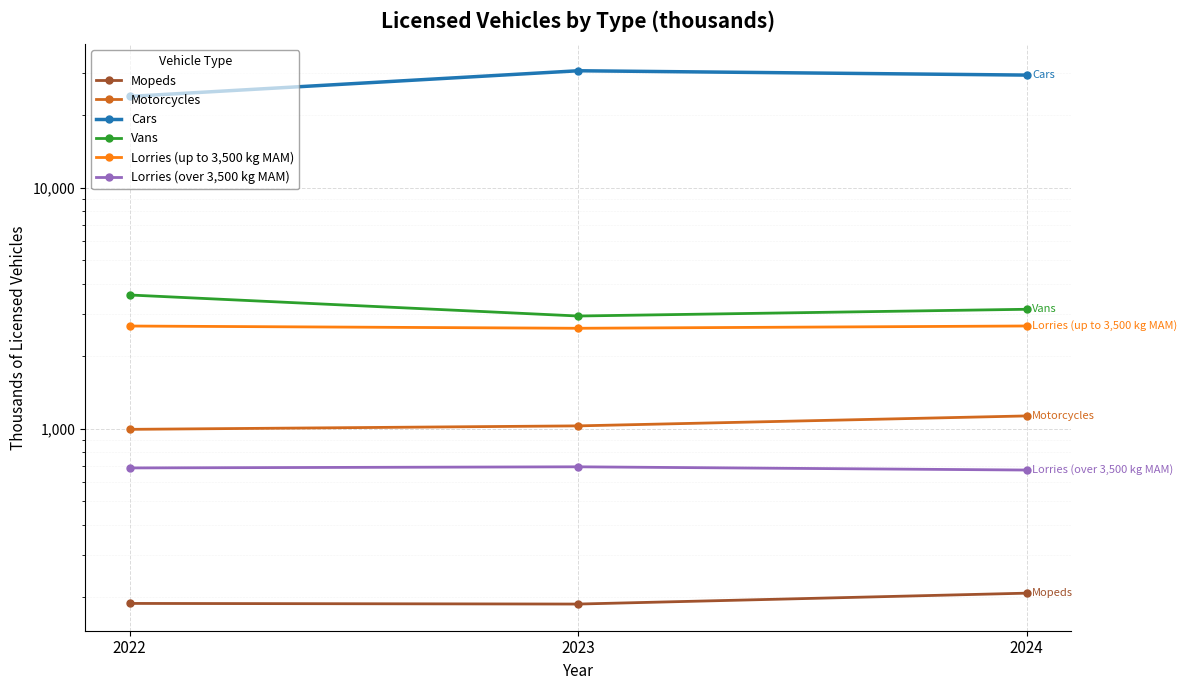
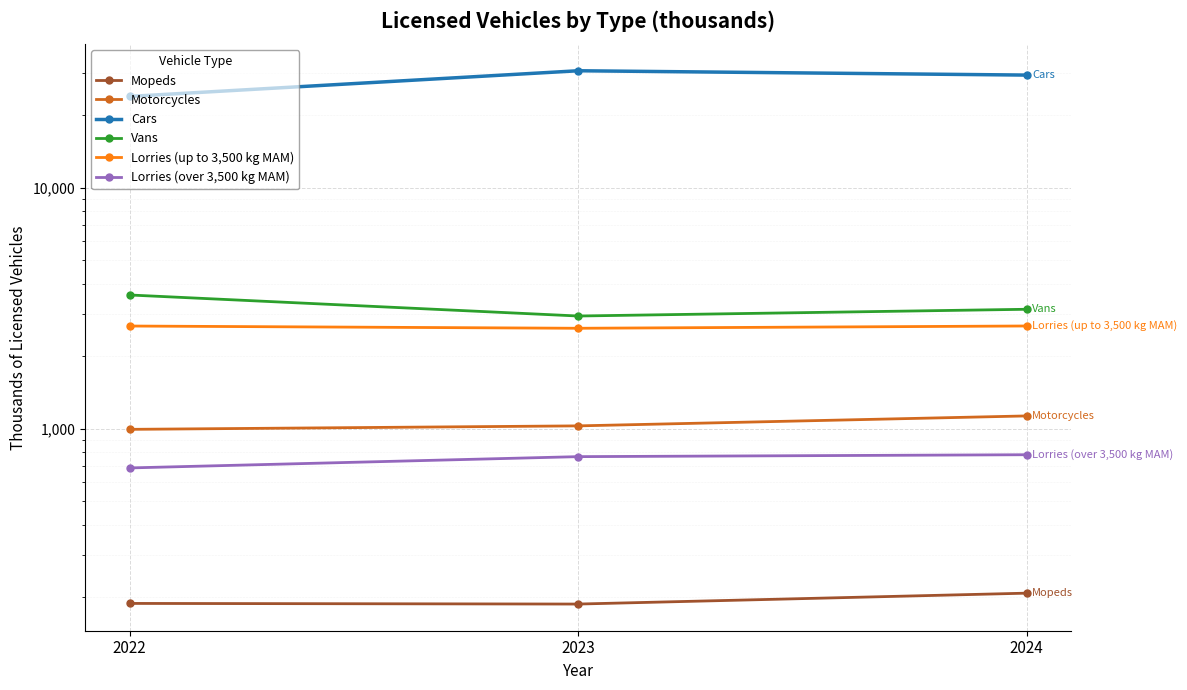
Lorries (over 3,500 kg MAM), 2023: 690 -> 770
Lorries (over 3,500 kg MAM), 2024: 670 -> 780
